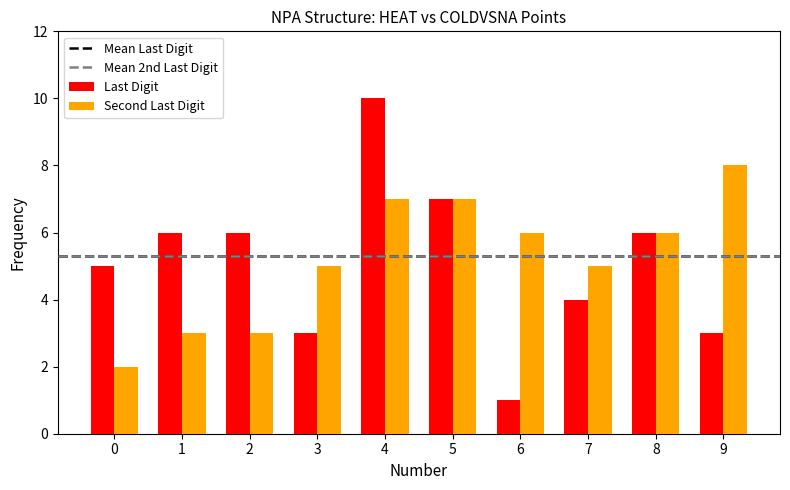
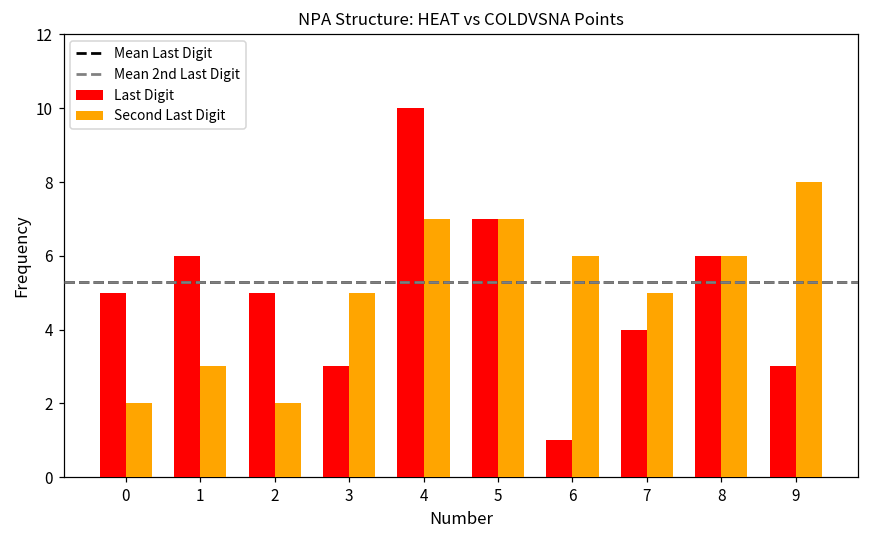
Last Digit, 2: 6 -> 5
Second Last Digit, 2: 3 -> 2
